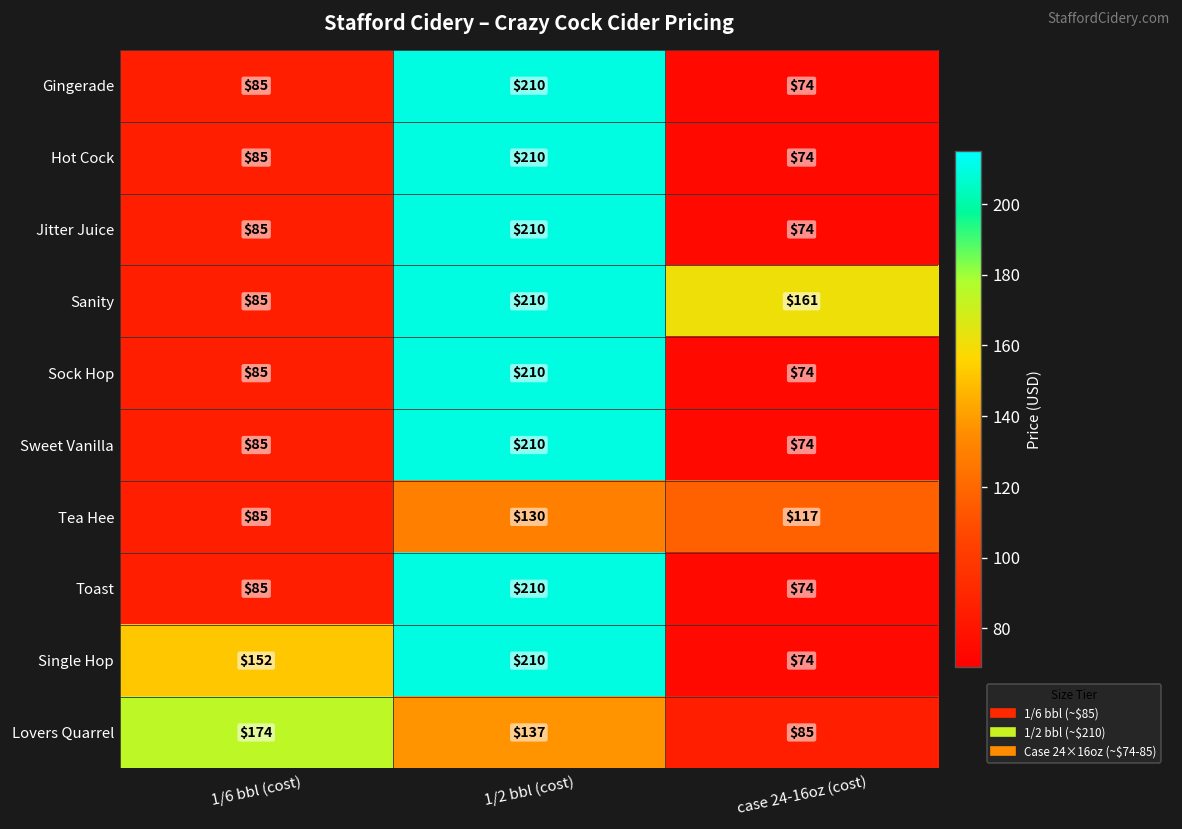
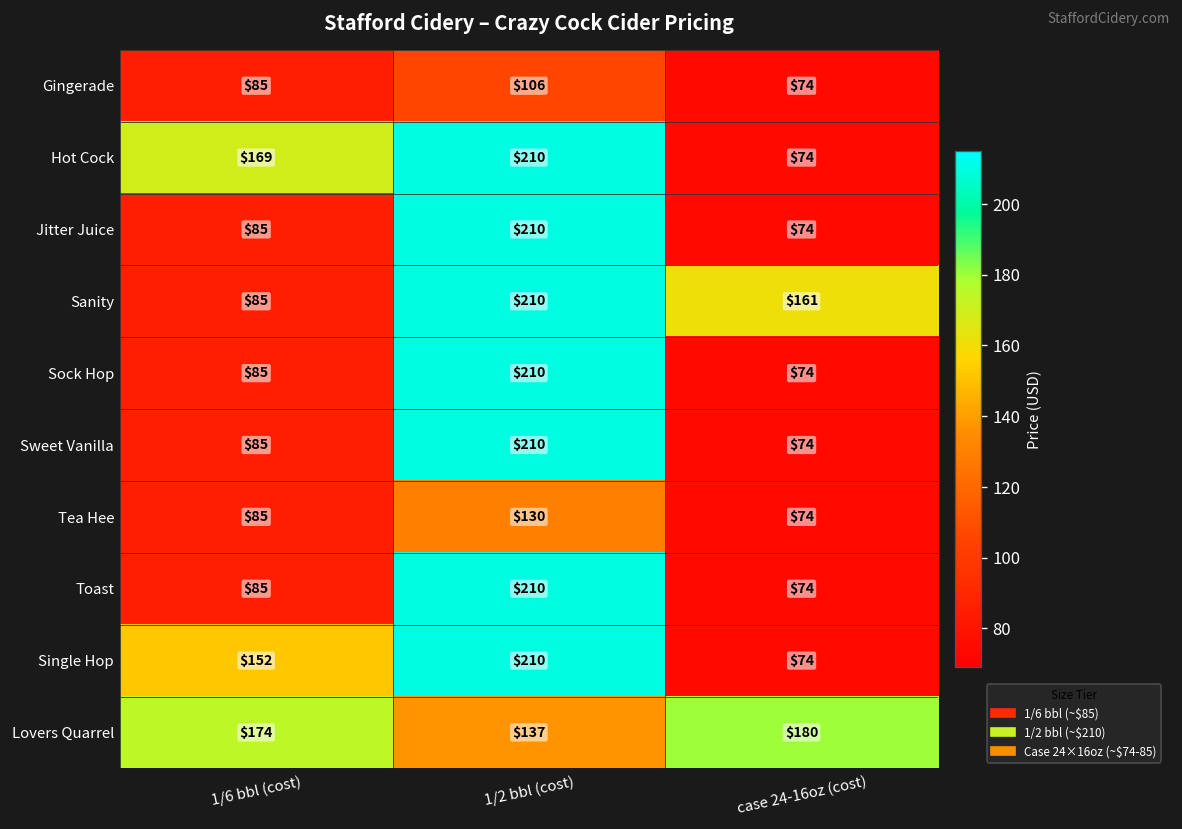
Gingerade, 1/2 bbl (cost): $210 -> $106
Hot Cock, 1/6 bbl (cost): $85 -> $169
Tea Hee, case 24-16oz (cost): $117 -> $74
Lovers Quarrel, case 24-16oz (cost): $85 -> $180
